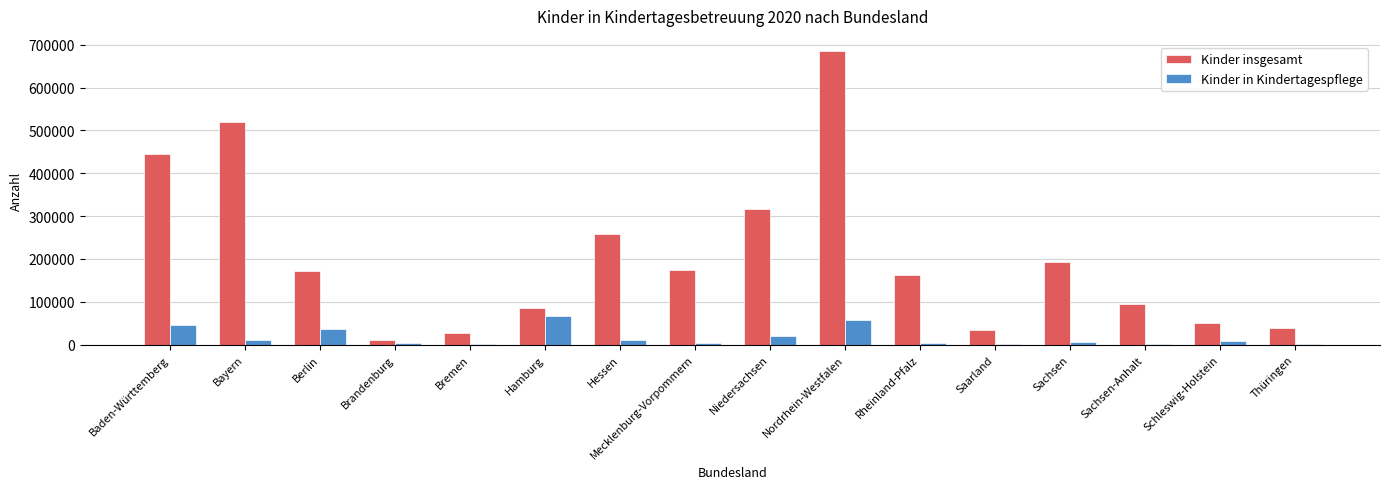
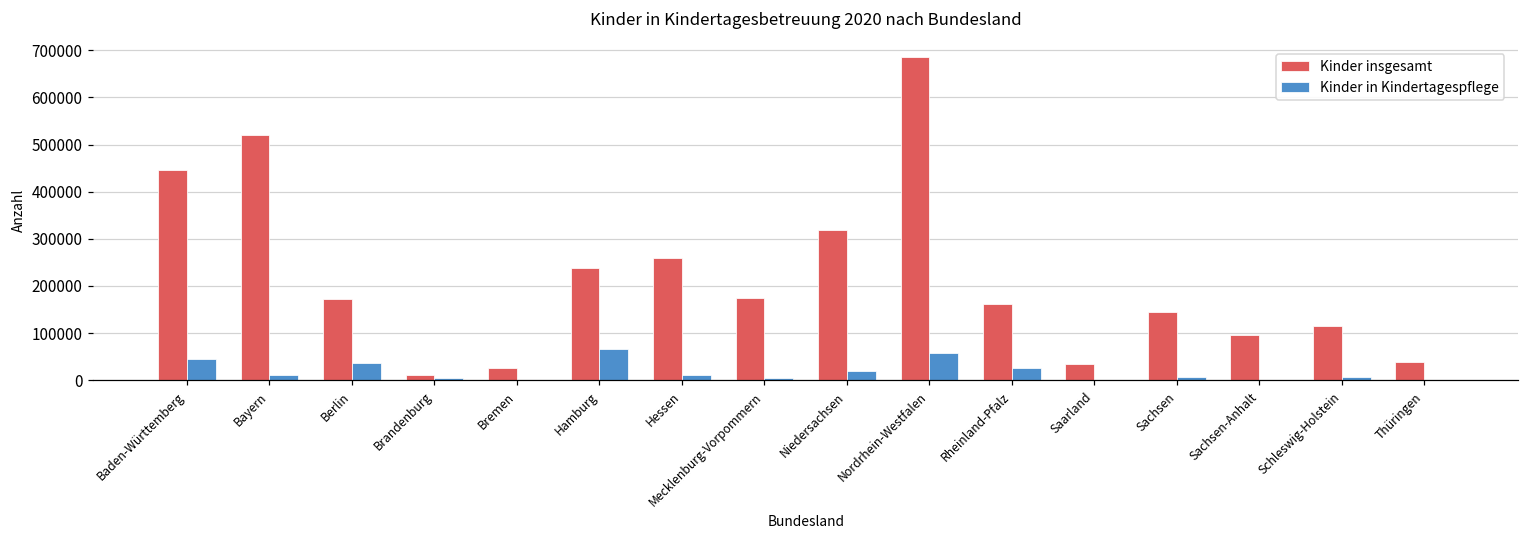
Kinder insgesamt, Hamburg: 90000 -> 240000
Kinder in Kindertagespflege, Rheinland-Pfalz: 0 -> 20000
Kinder insgesamt, Sachsen: 190000 -> 140000
Kinder insgesamt, Schleswig-Holstein: 50000 -> 110000
